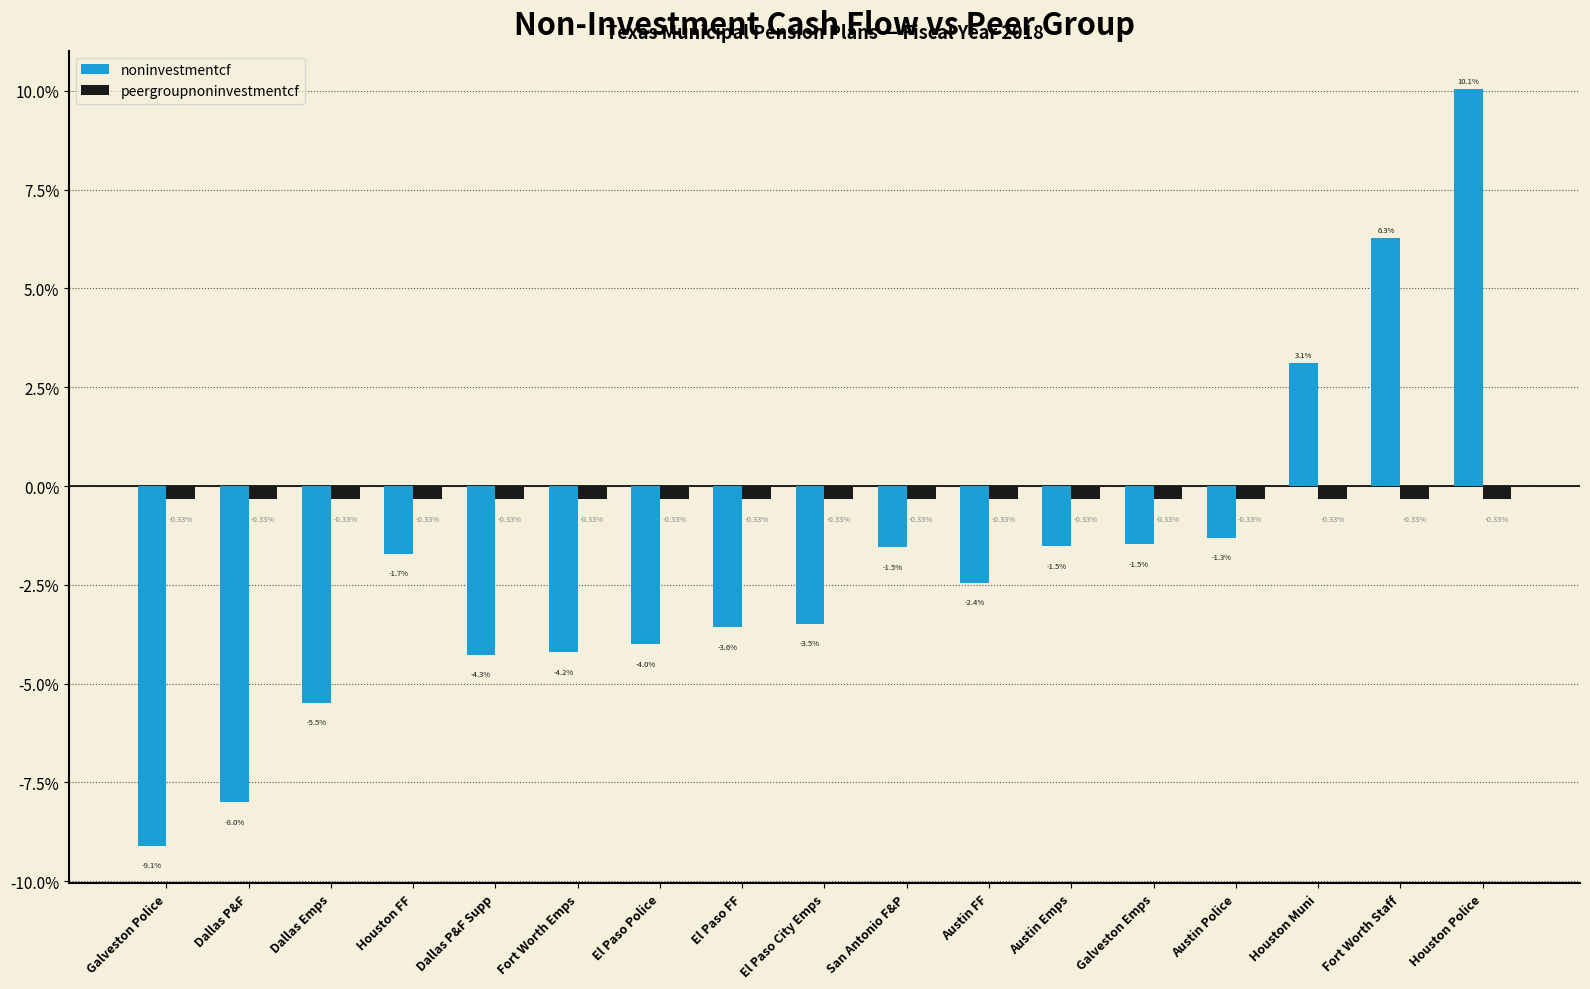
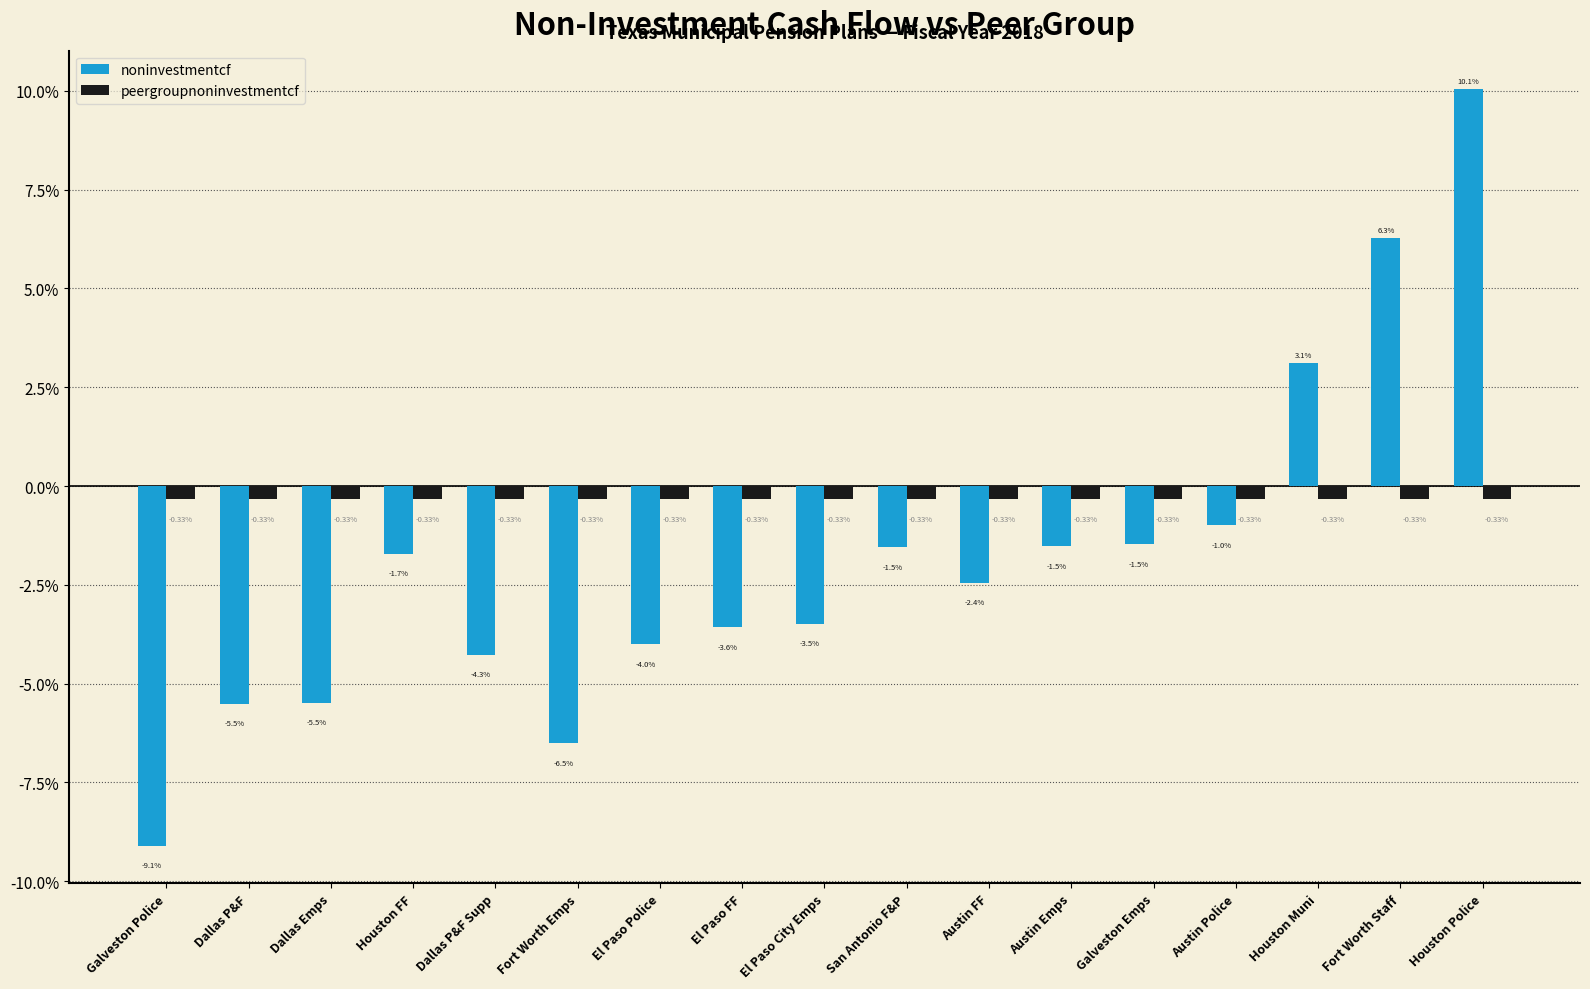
noninvestmentcf, Dallas P&F: -8.0% -> -5.5%
noninvestmentcf, Fort Worth Emps: -4.2% -> -6.5%
noninvestmentcf, Austin Police: -1.3% -> -1.0%
